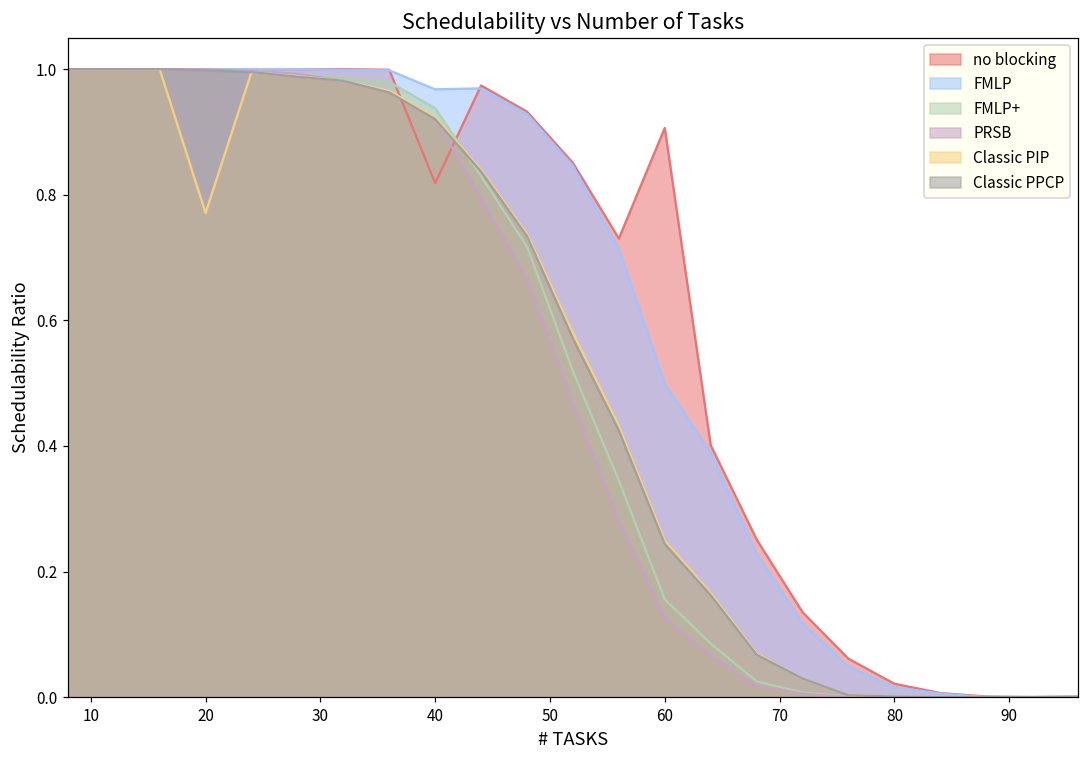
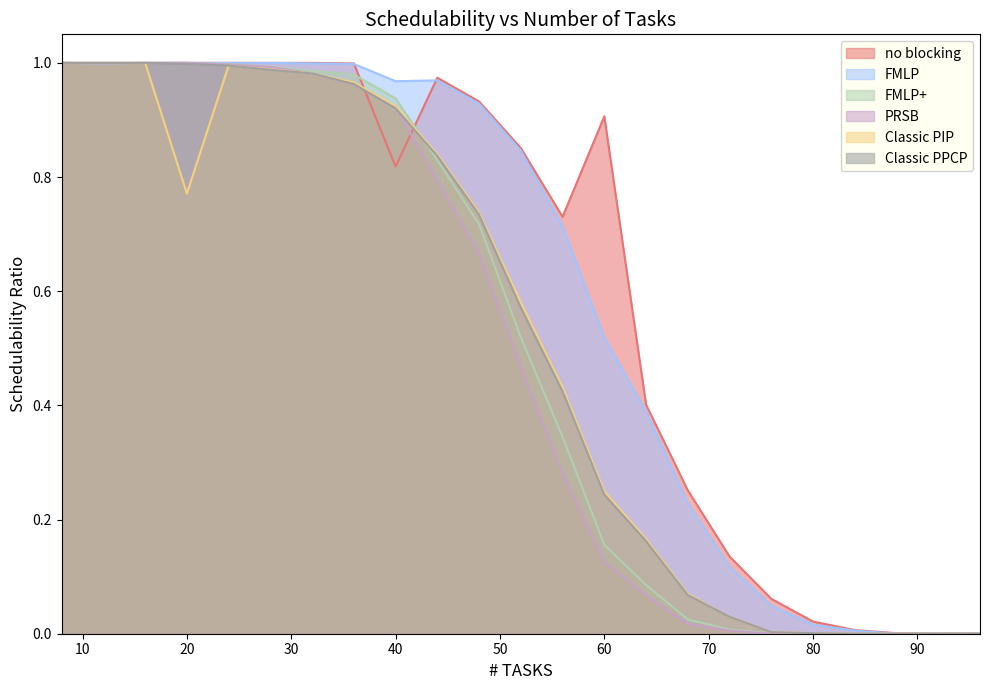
FMLP, 60: 0.50 -> 0.52
